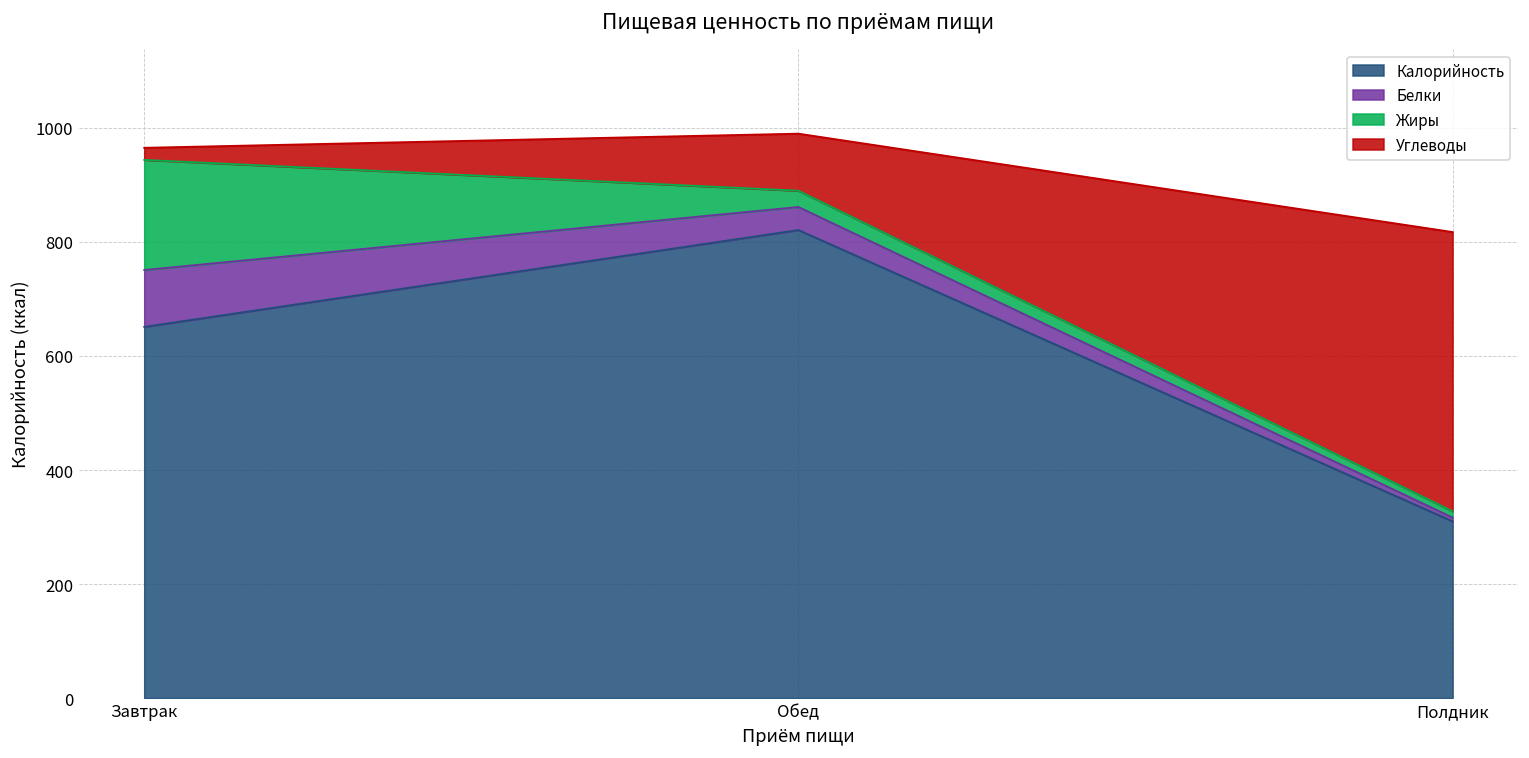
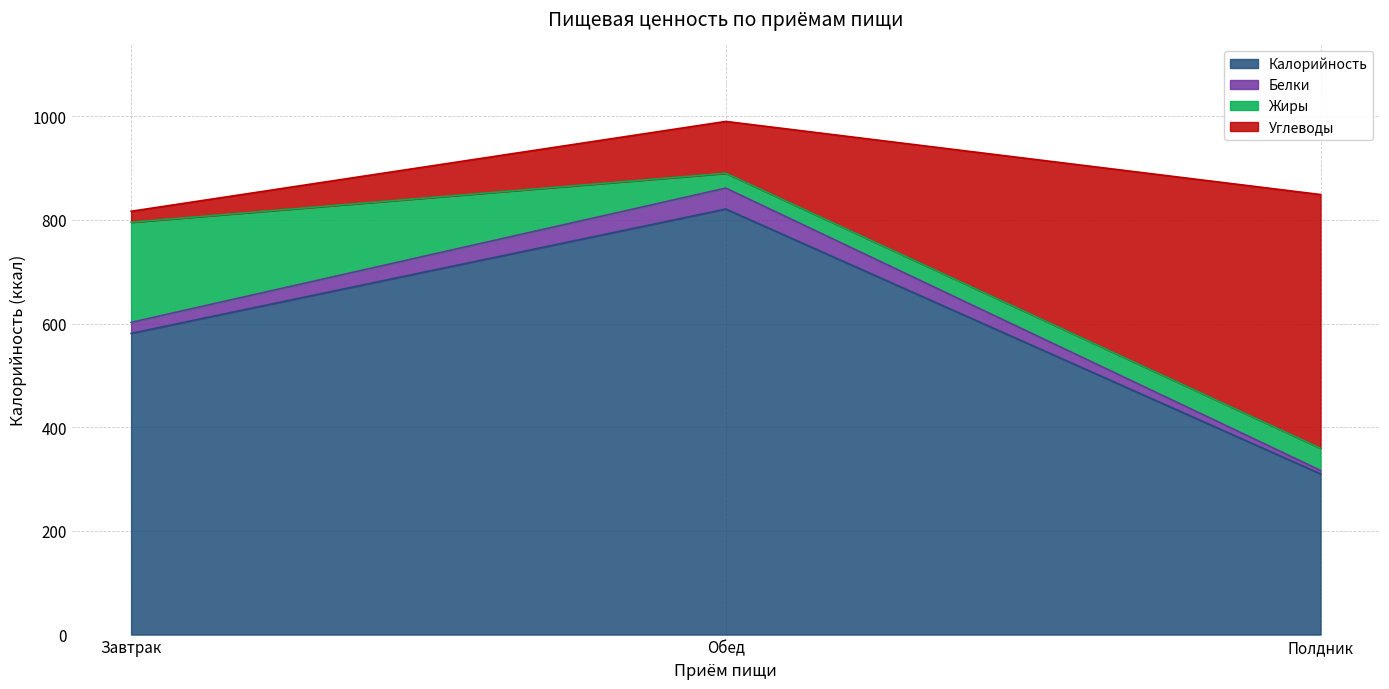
Калорийность, Завтрак: 650 -> 580
Белки, Завтрак: 100 -> 20
Жиры, Полдник: 10 -> 40
